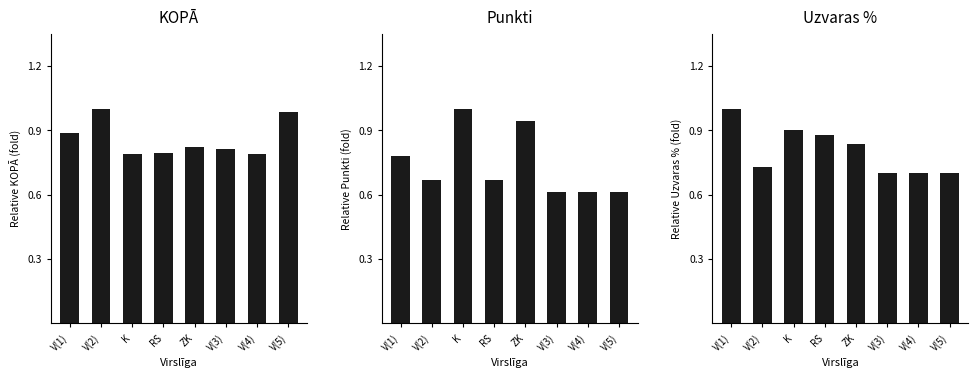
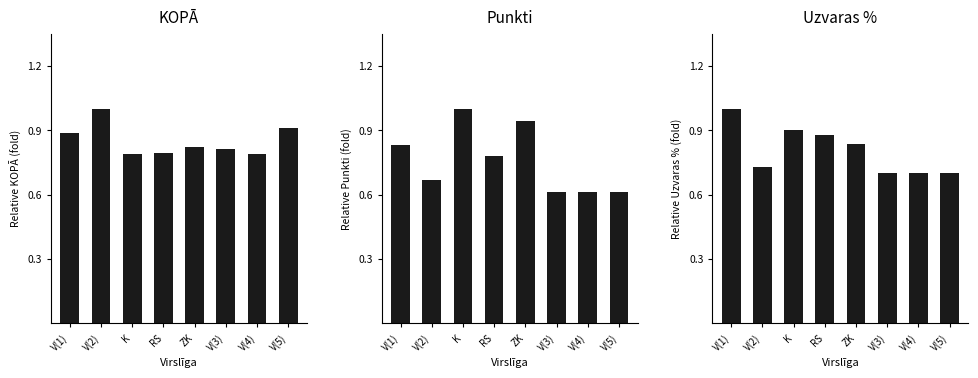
KOPĀ, V(5): 0.99 -> 0.91
Punkti, V(1): 0.78 -> 0.83
Punkti, RS: 0.67 -> 0.78
